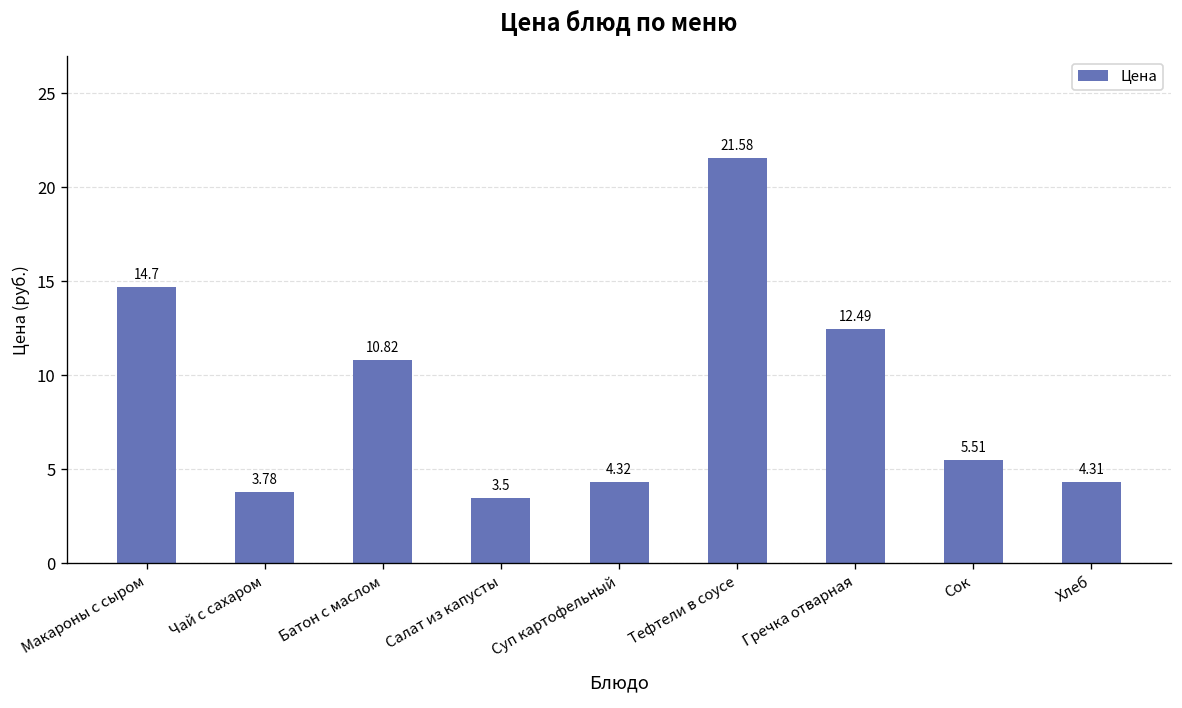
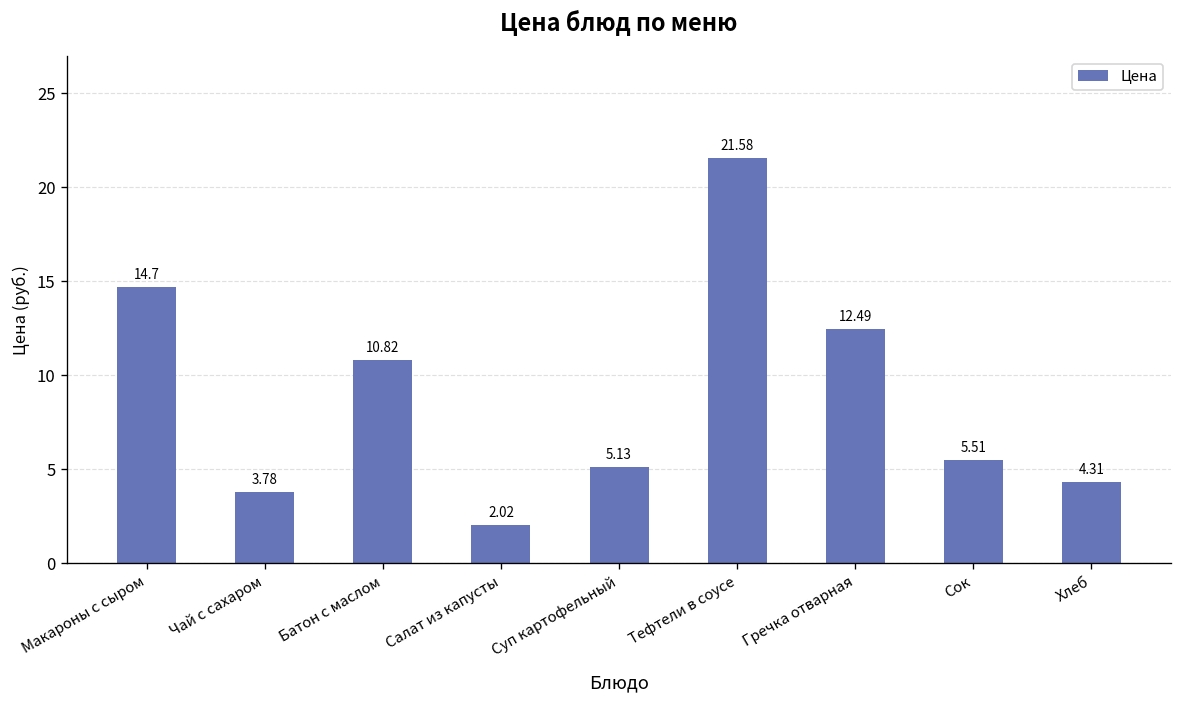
Салат из капусты: 3.5 -> 2.02
Суп картофельный: 4.32 -> 5.13
